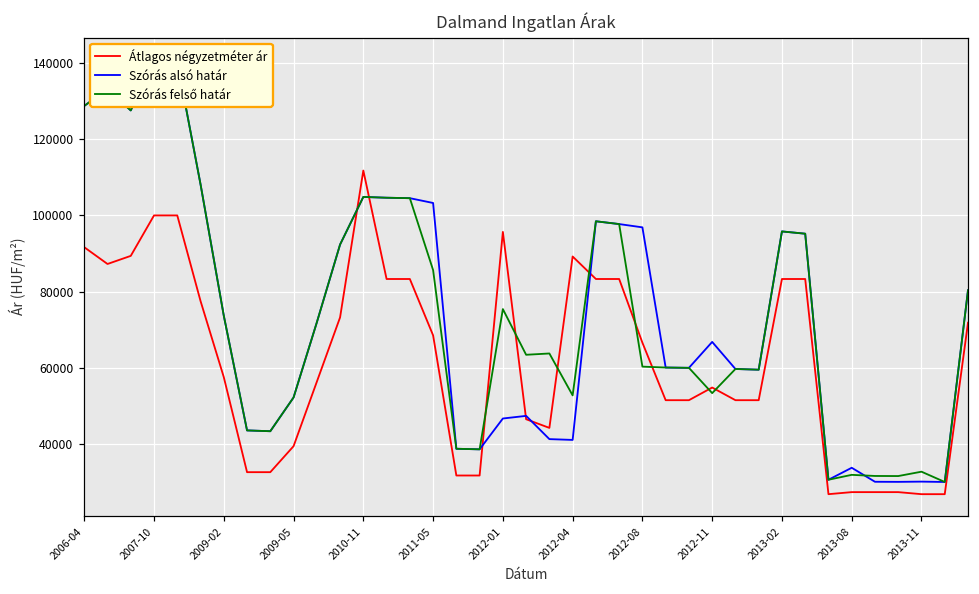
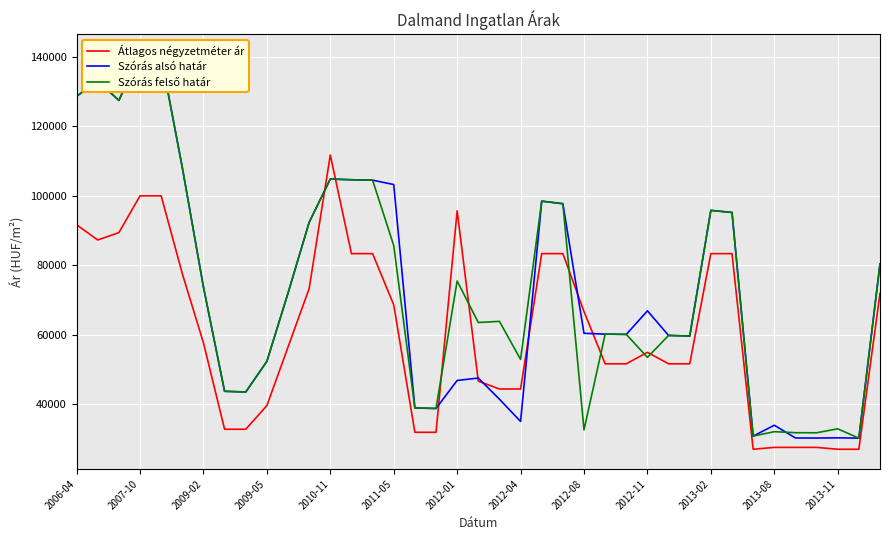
Átlagos négyzetméter ár, 2012-04: 89000 -> 44000
Szórás alsó határ, 2012-04: 41000 -> 35000
Szórás alsó határ, 2012-08: 97000 -> 60000
Szórás felső határ, 2012-08: 60000 -> 33000
